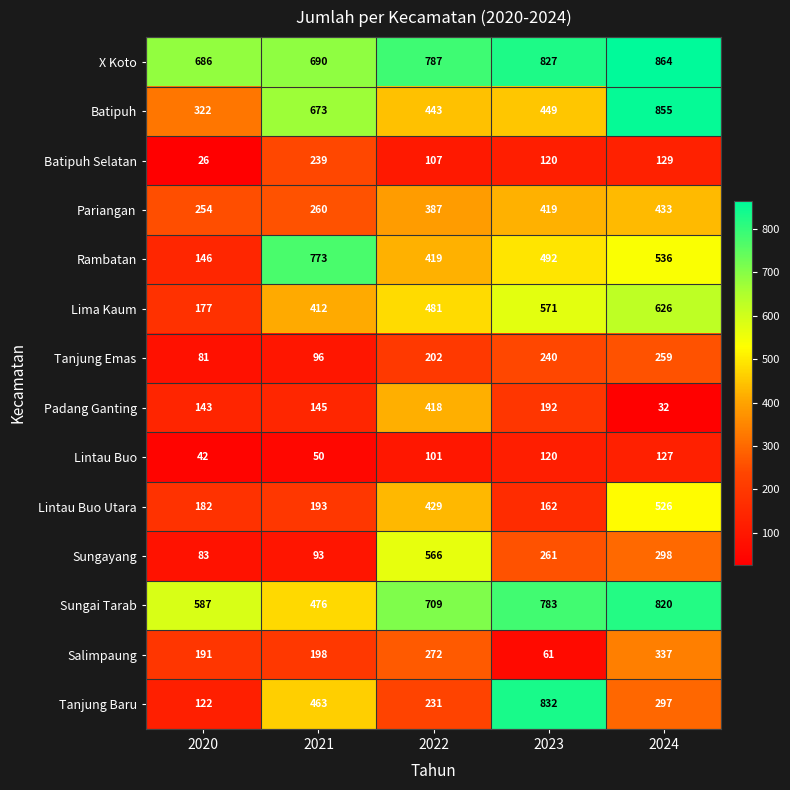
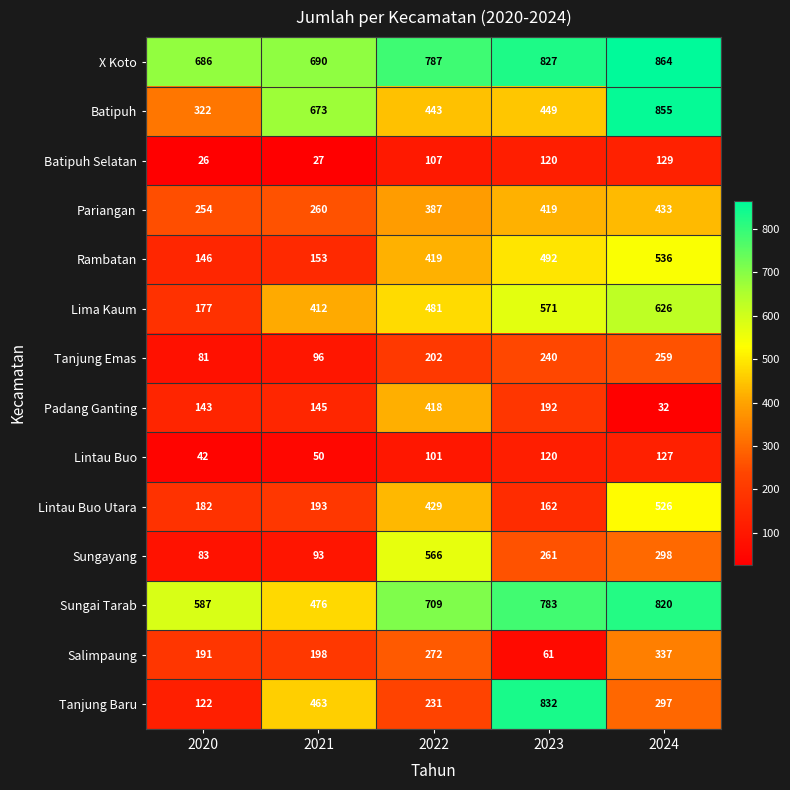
Batipuh Selatan, 2021: 239 -> 27
Rambatan, 2021: 773 -> 153
